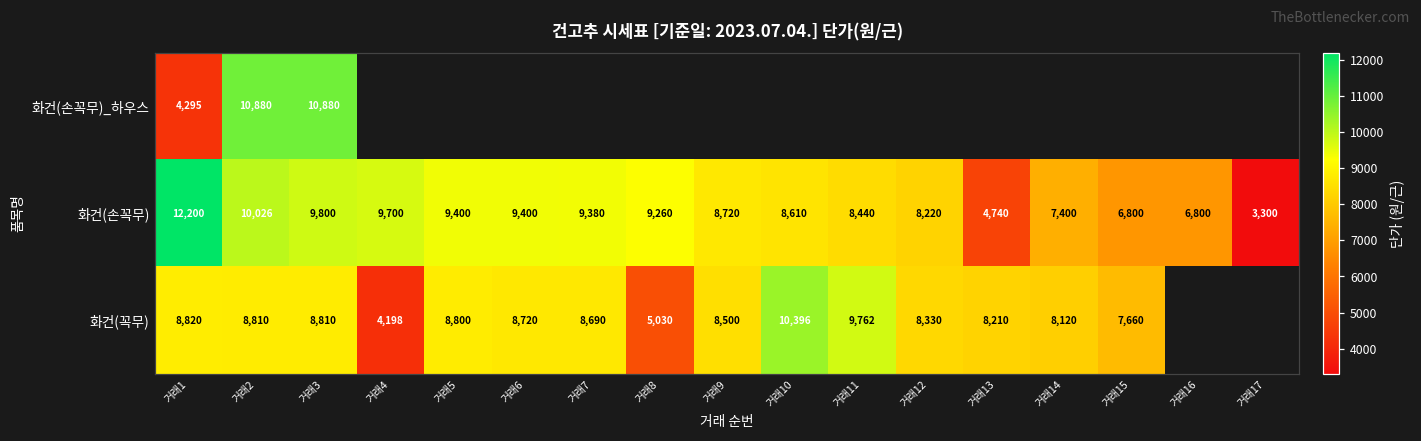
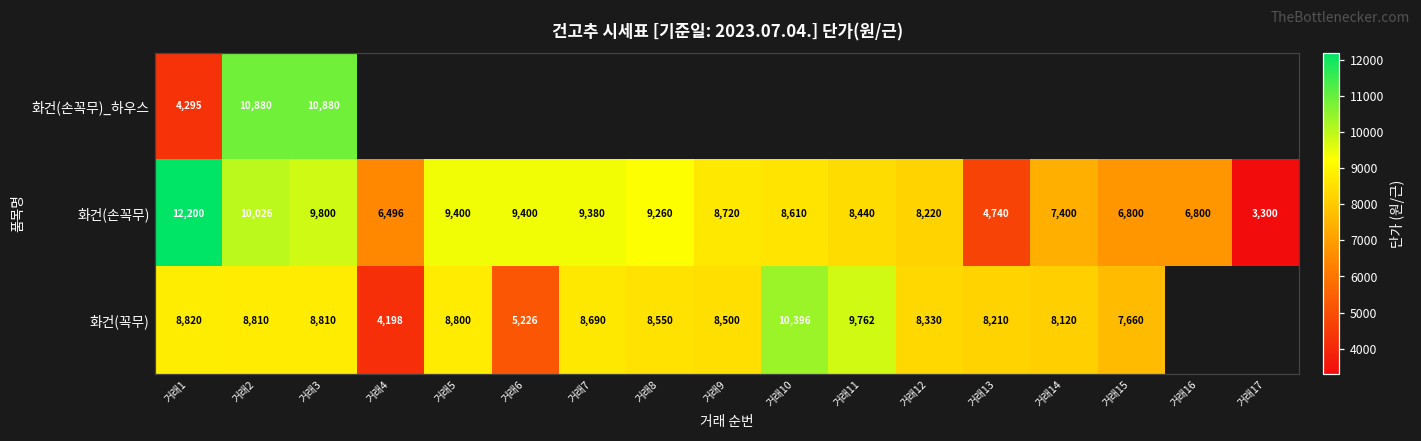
화건(손꼭무), 거래4: 9,700 -> 6,496
화건(꼭무), 거래6: 8,720 -> 5,226
화건(꼭무), 거래8: 5,030 -> 8,550
